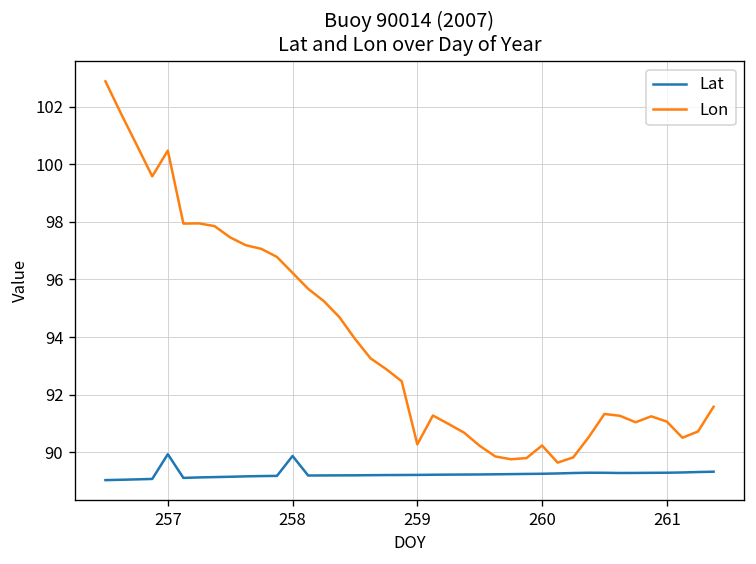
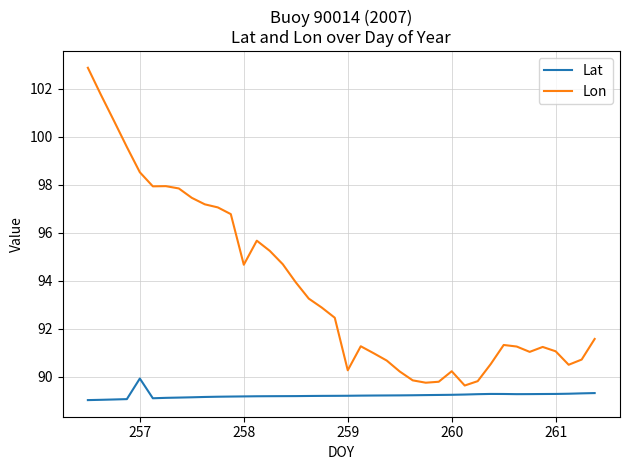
Lon, 257: 100.5 -> 98.5
Lat, 258: 89.9 -> 89.2
Lon, 258: 96.2 -> 94.7
